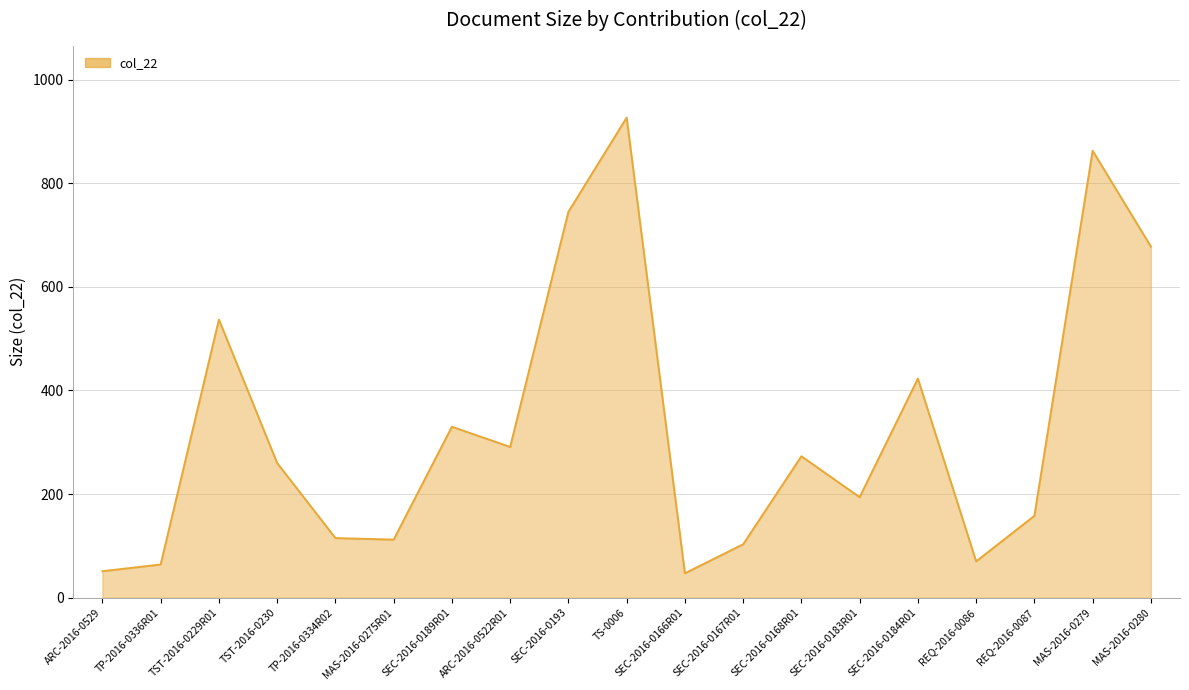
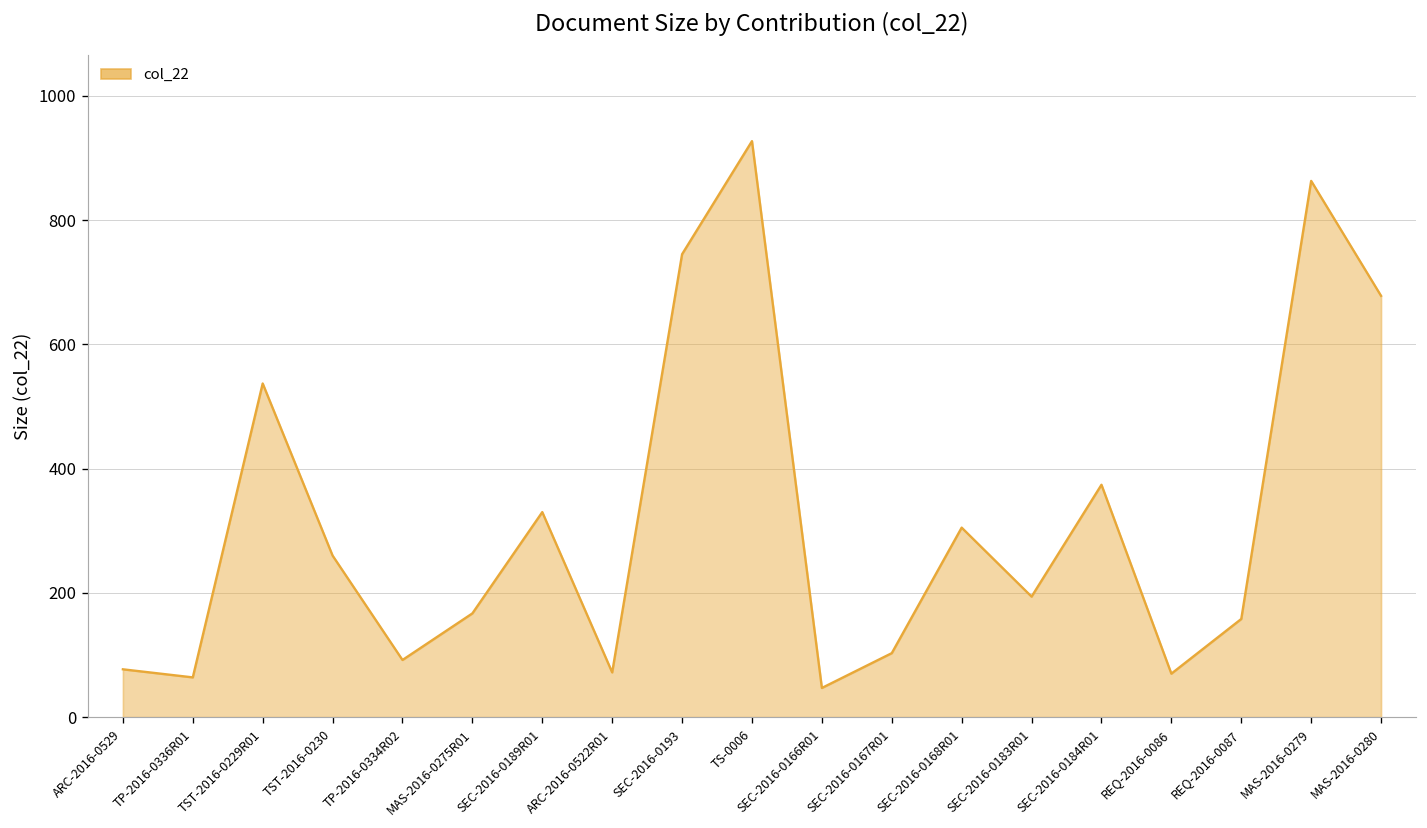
ARC-2016-0529: 50 -> 80
TP-2016-0334R02: 120 -> 90
MAS-2016-0275R01: 110 -> 170
ARC-2016-0522R01: 290 -> 70
SEC-2016-0168R01: 270 -> 310
SEC-2016-0184R01: 420 -> 370
